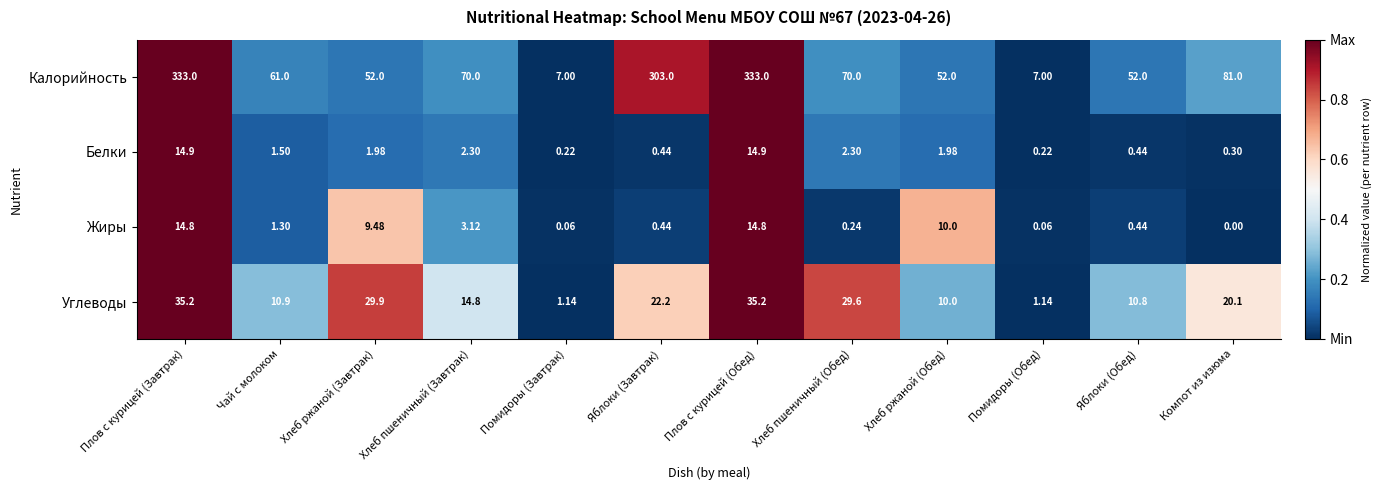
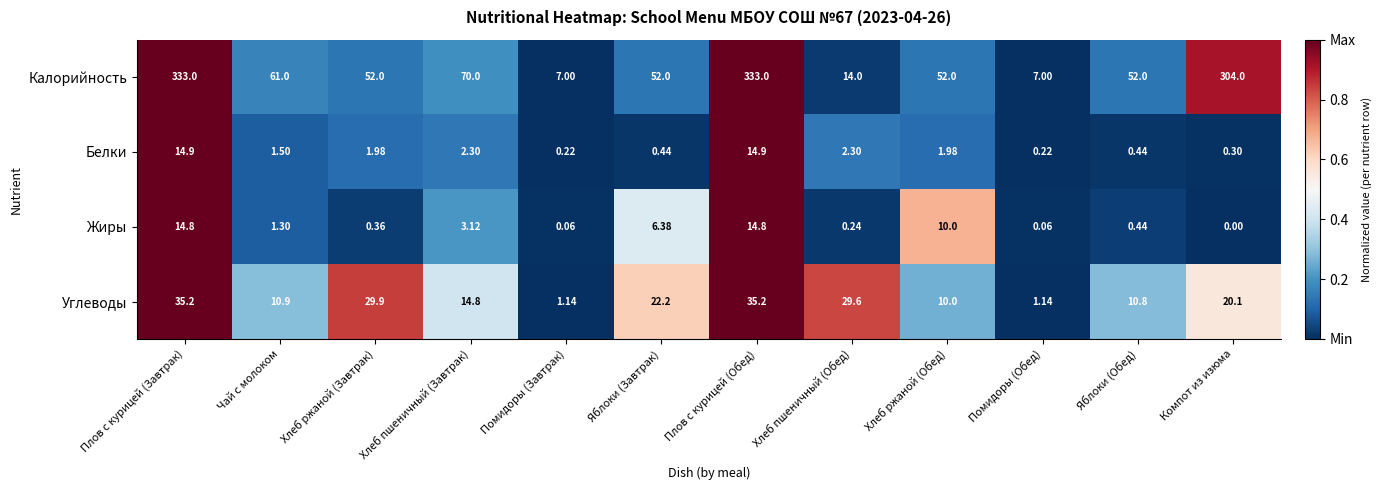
Калорийность, Яблоки (Завтрак): 303.0 -> 52.0
Калорийность, Хлеб пшеничный (Обед): 70.0 -> 14.0
Калорийность, Компот из изюма: 81.0 -> 304.0
Жиры, Хлеб ржаной (Завтрак): 9.48 -> 0.36
Жиры, Яблоки (Завтрак): 0.44 -> 6.38
